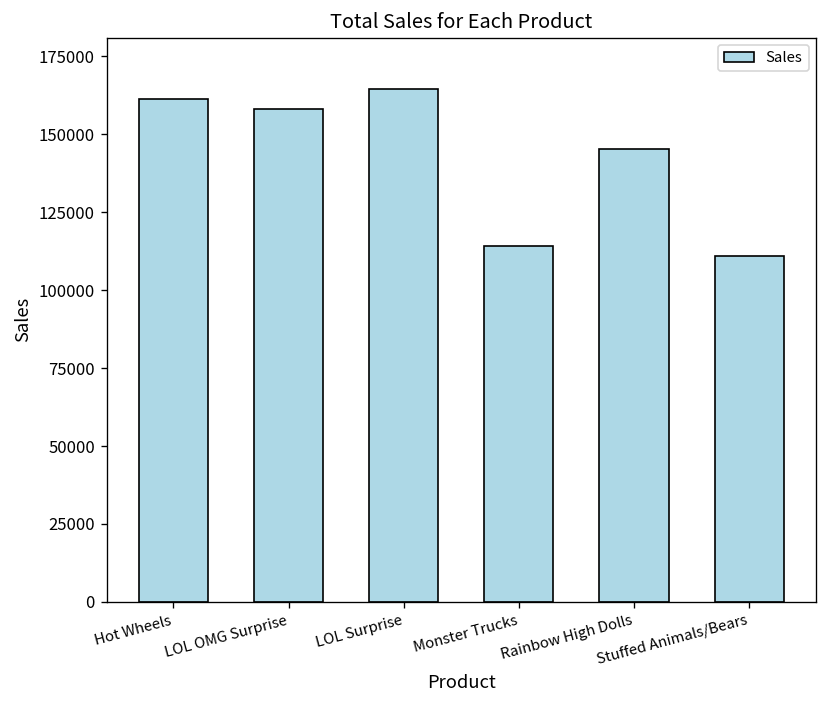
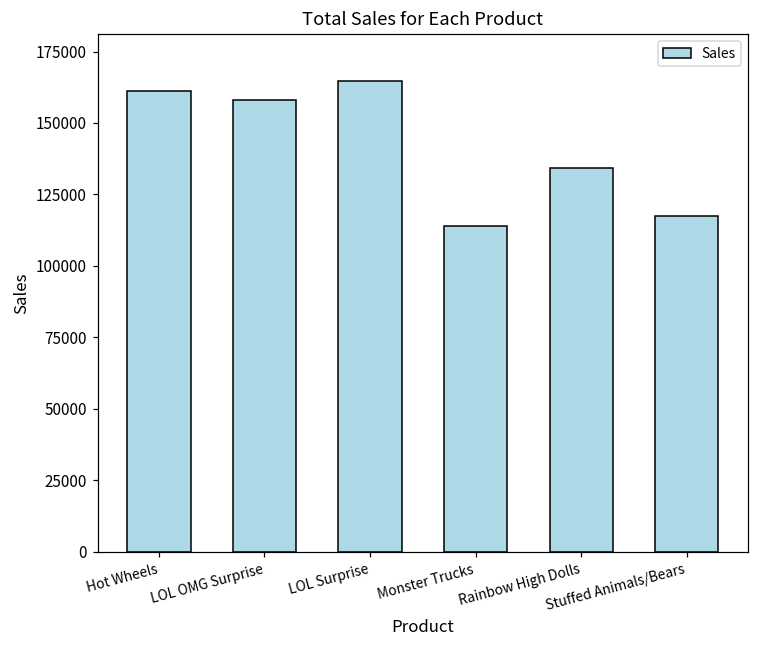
Rainbow High Dolls: 145000 -> 134000
Stuffed Animals/Bears: 111000 -> 117000
